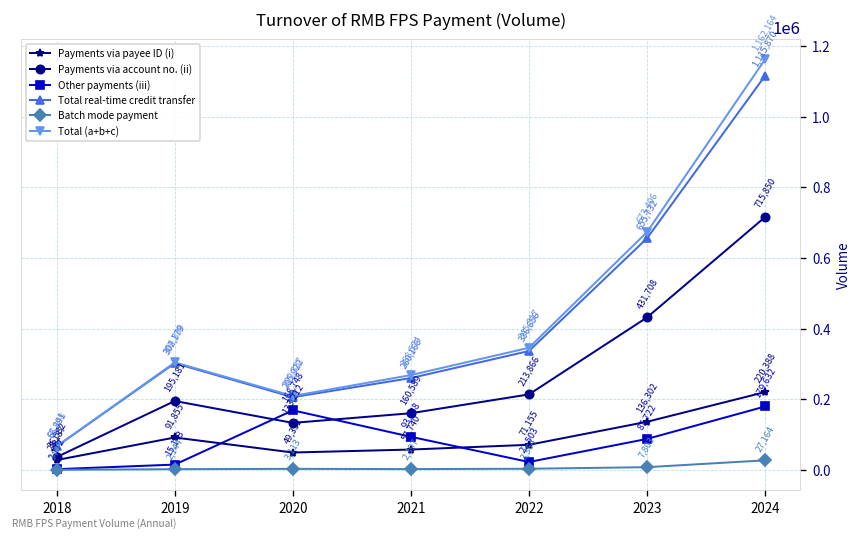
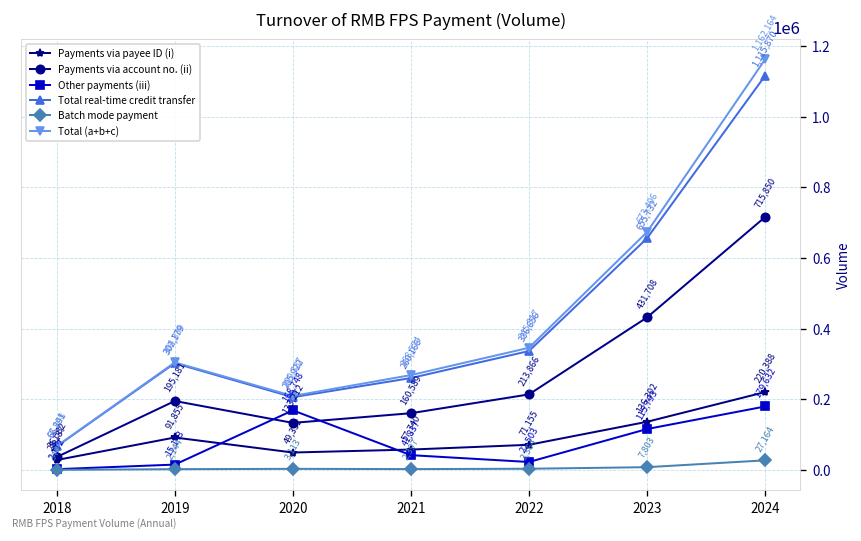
Other payments (iii), 2021: 93,838 -> 41,837
Other payments (iii), 2023: 87,722 -> 115,793
